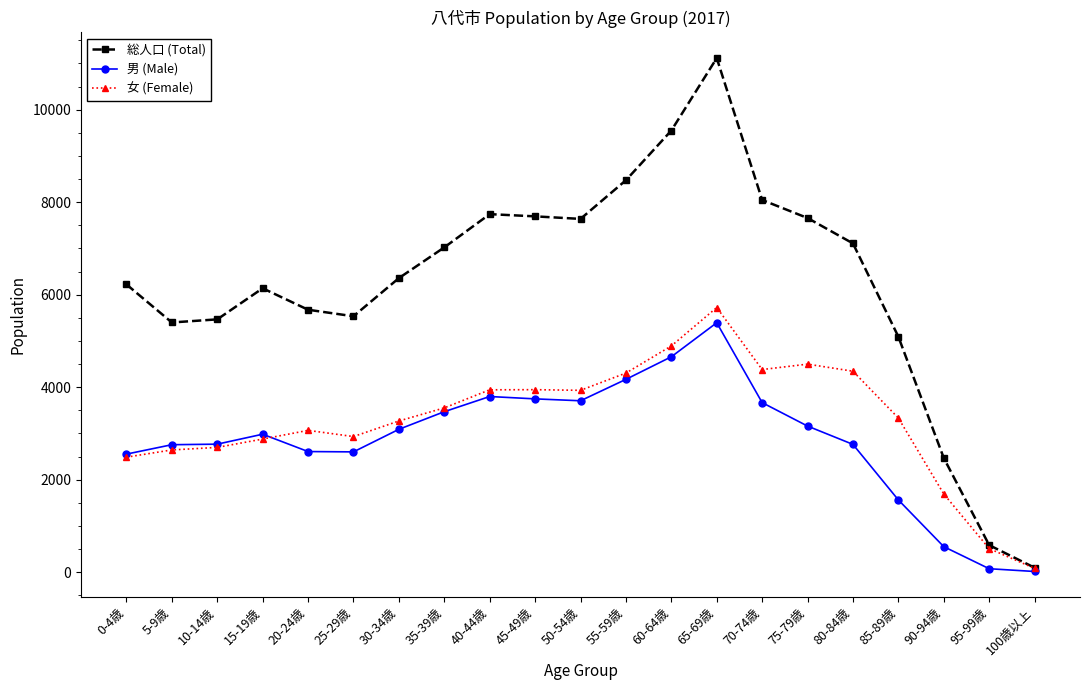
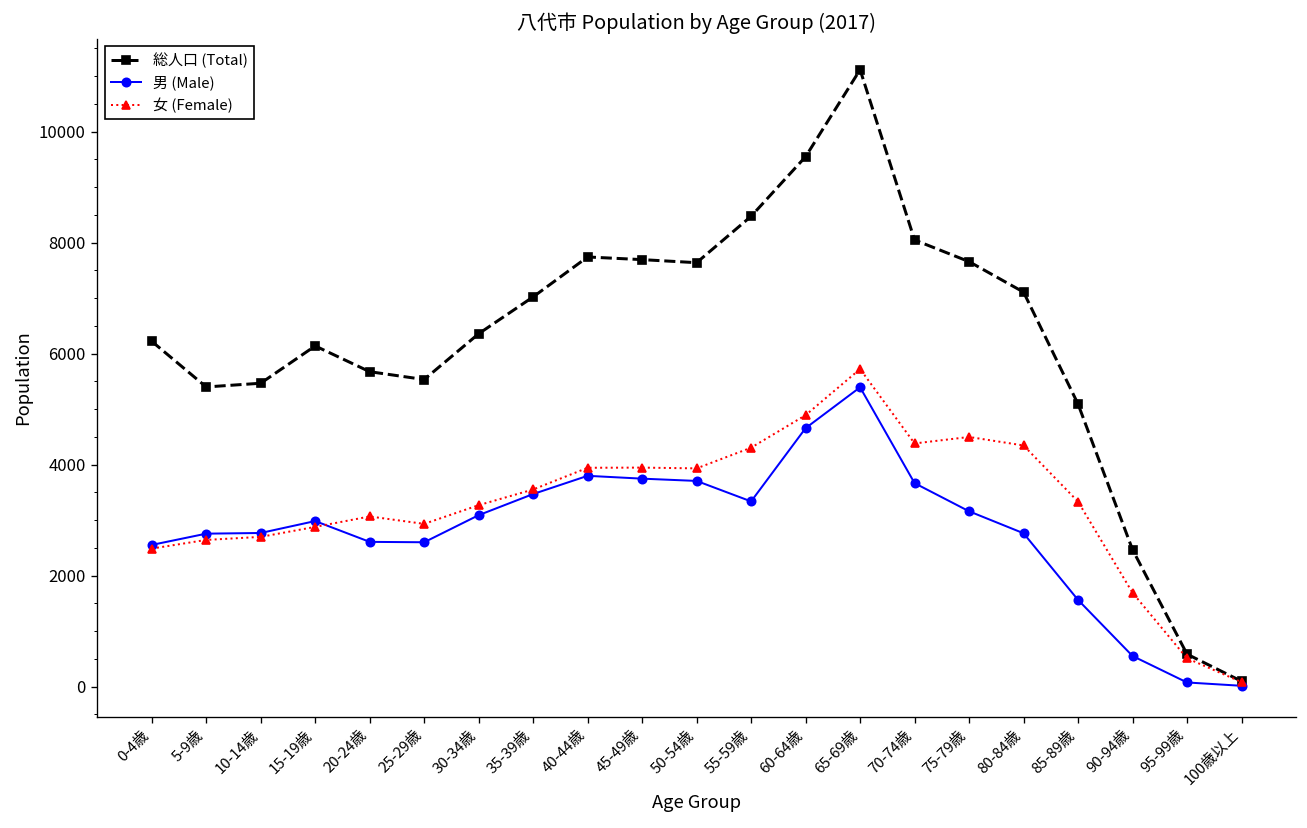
男 (Male), 55-59歳: 4200 -> 3300
